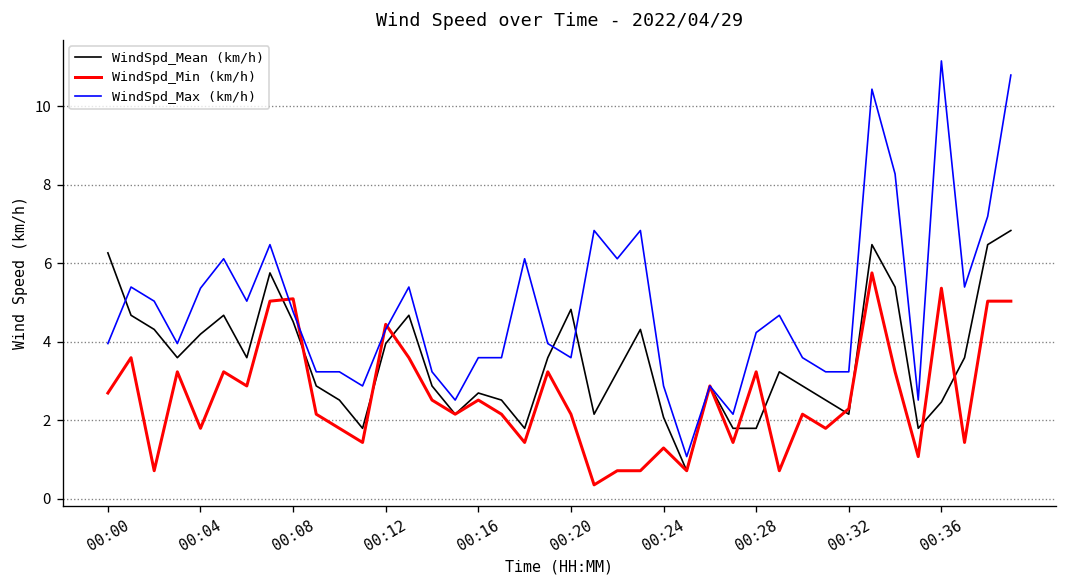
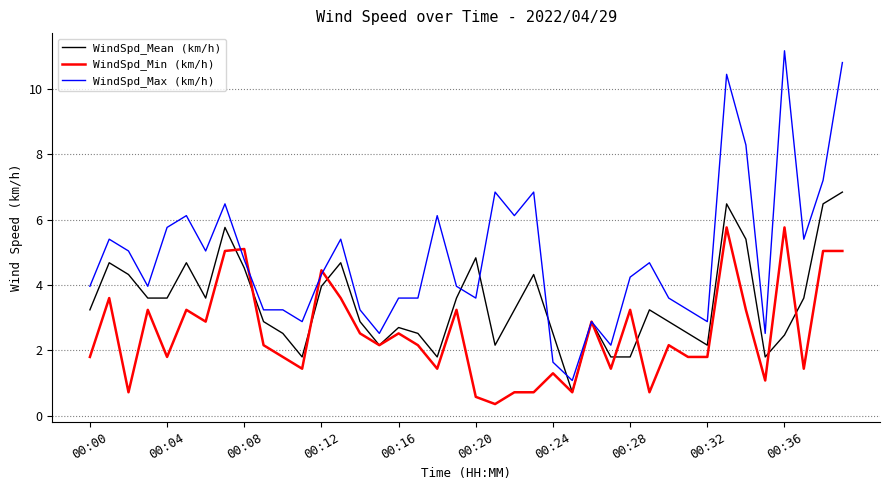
WindSpd_Mean (km/h), 00:00: 6.3 -> 3.2
WindSpd_Min (km/h), 00:00: 2.7 -> 1.8
WindSpd_Mean (km/h), 00:04: 4.2 -> 3.6
WindSpd_Max (km/h), 00:04: 5.4 -> 5.8
WindSpd_Min (km/h), 00:20: 2.2 -> 0.6
WindSpd_Mean (km/h), 00:24: 2.1 -> 2.5
WindSpd_Max (km/h), 00:24: 2.9 -> 1.6
WindSpd_Min (km/h), 00:32: 2.3 -> 1.8
WindSpd_Max (km/h), 00:32: 3.2 -> 2.9
WindSpd_Min (km/h), 00:36: 5.4 -> 5.8
